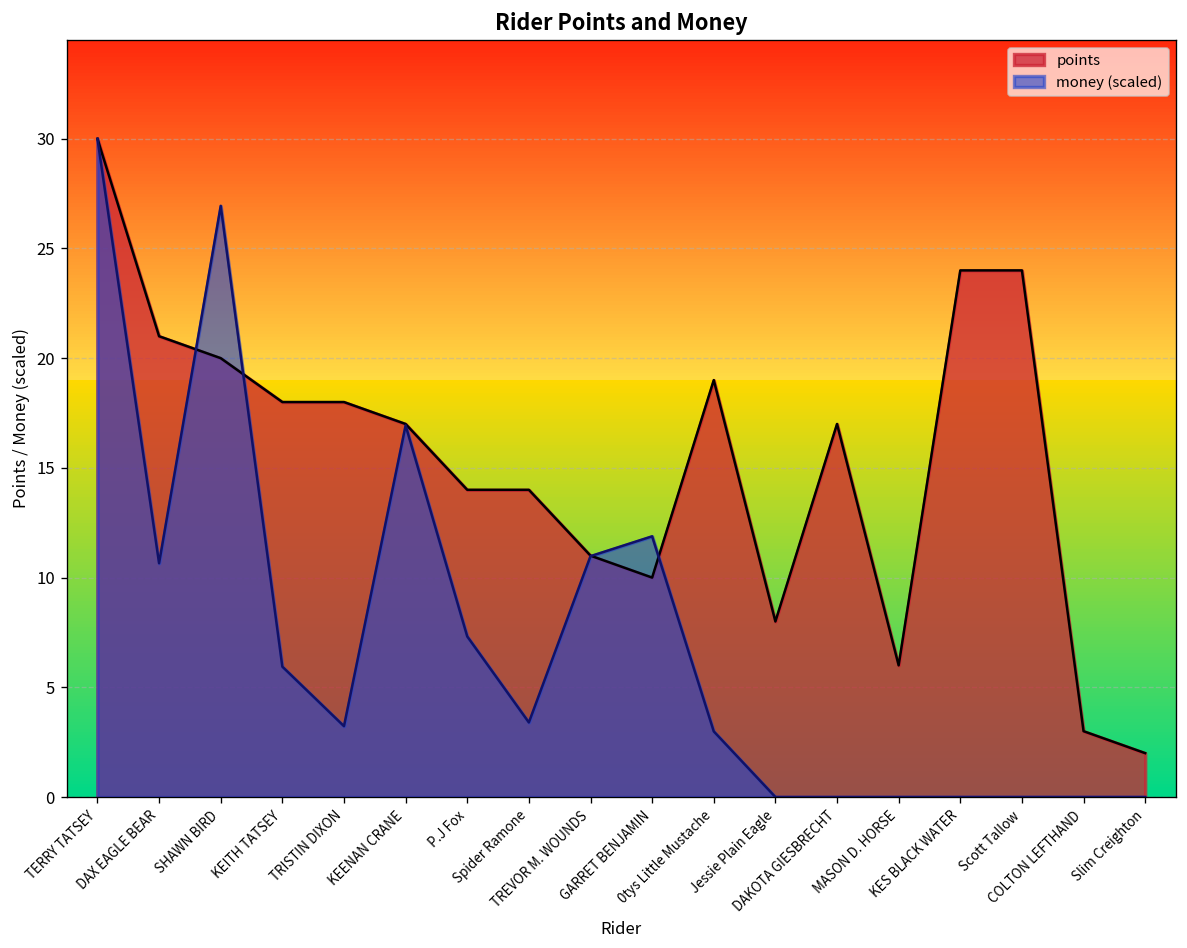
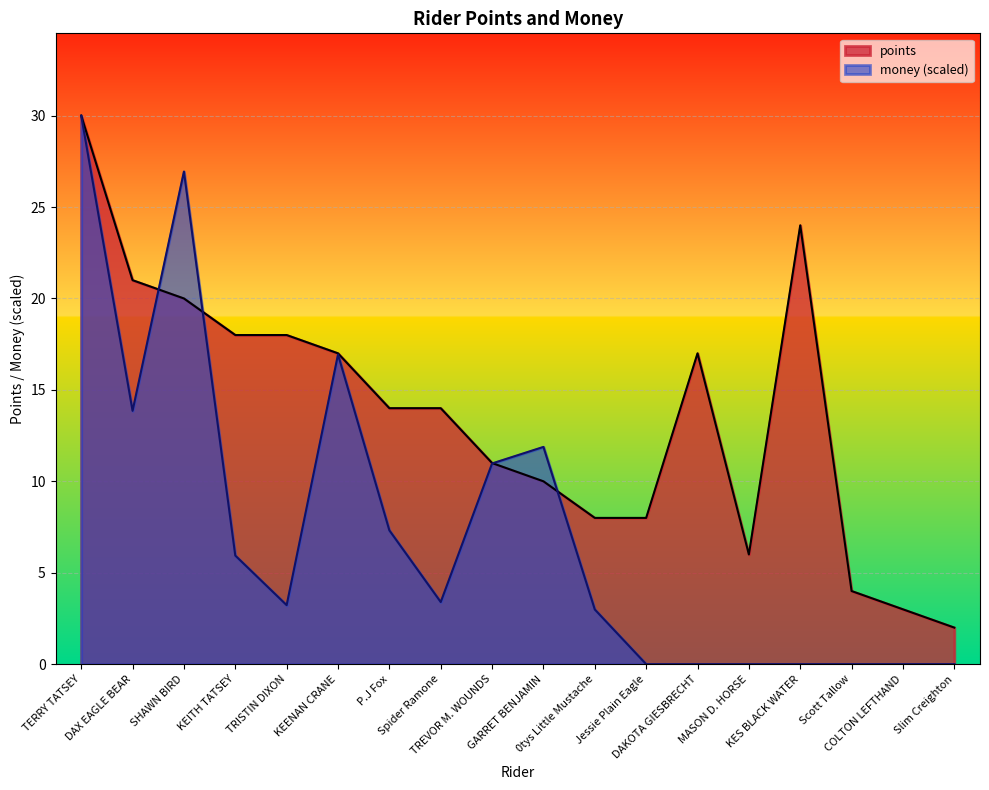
money (scaled), DAX EAGLE BEAR: 10.7 -> 13.9
points, 0tys Little Mustache: 19 -> 8
points, Scott Tallow: 24 -> 4
